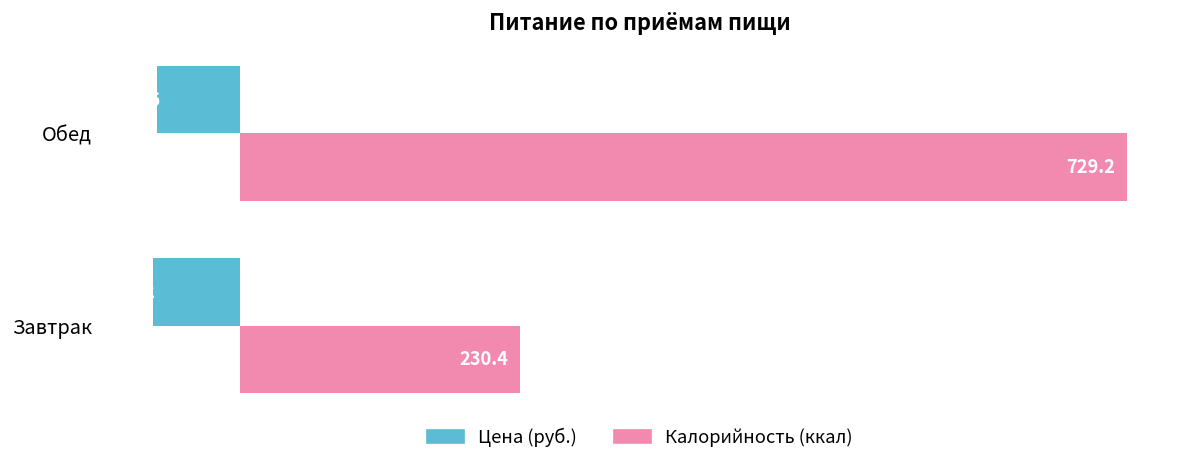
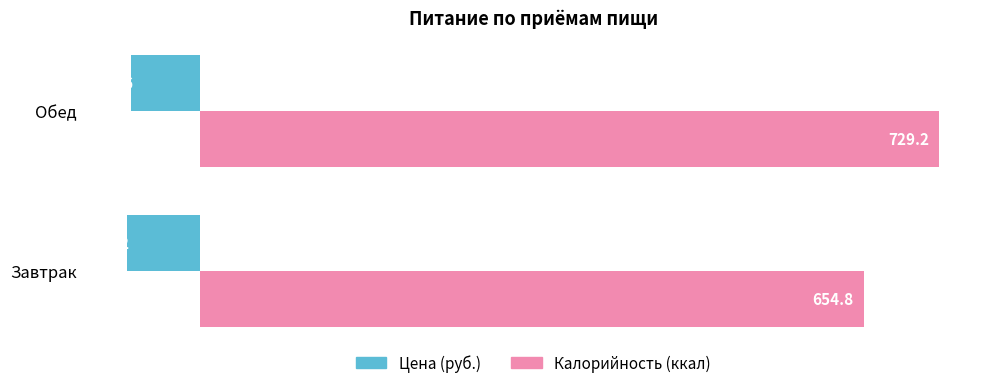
Калорийность (ккал), Завтрак: 230.4 -> 654.8
